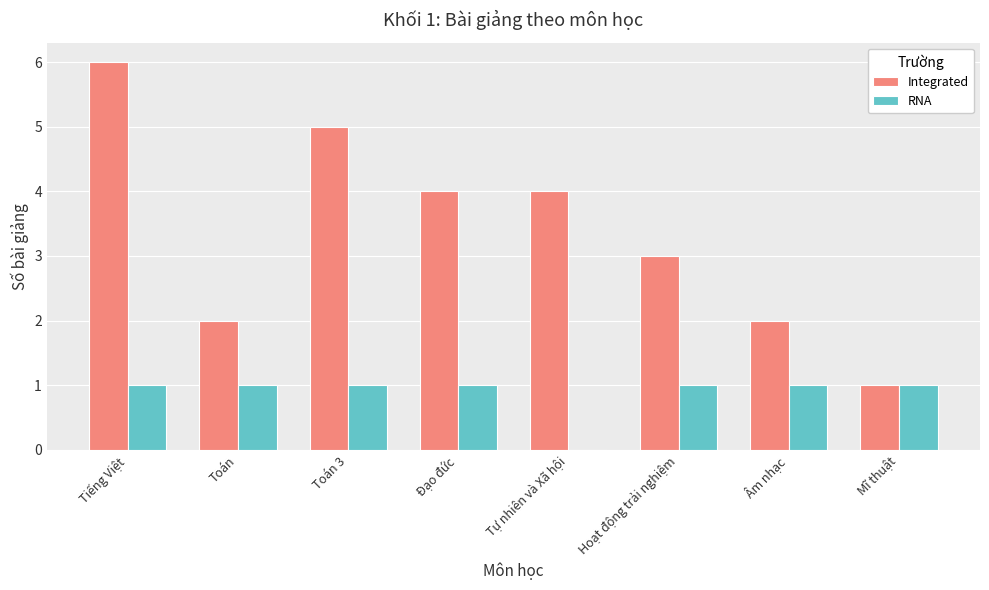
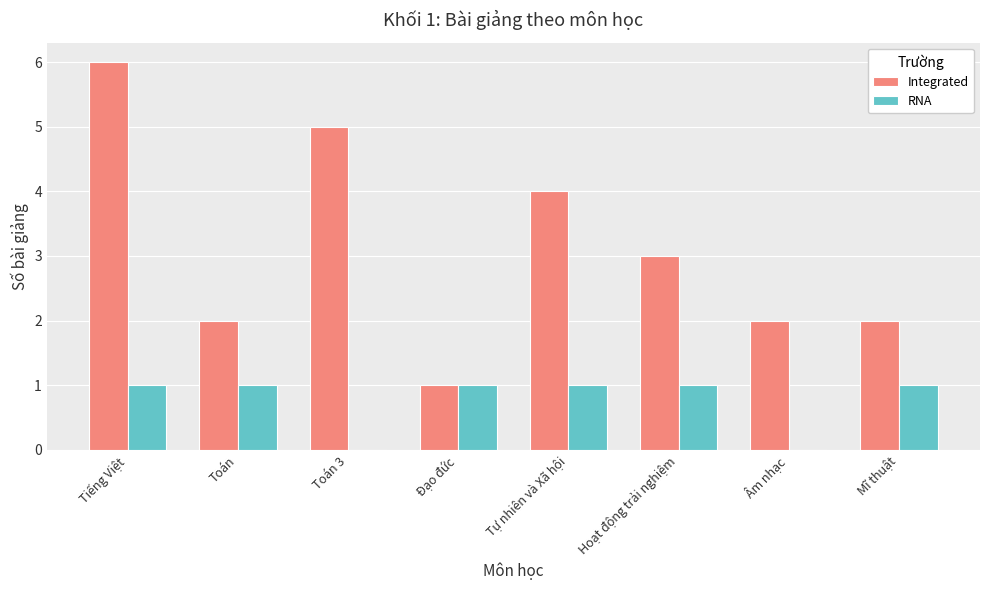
RNA, Toán 3: 1 -> 0
Integrated, Đạo đức: 4 -> 1
RNA, Tự nhiên và Xã hội: 0 -> 1
RNA, Âm nhạc: 1 -> 0
Integrated, Mĩ thuật: 1 -> 2
